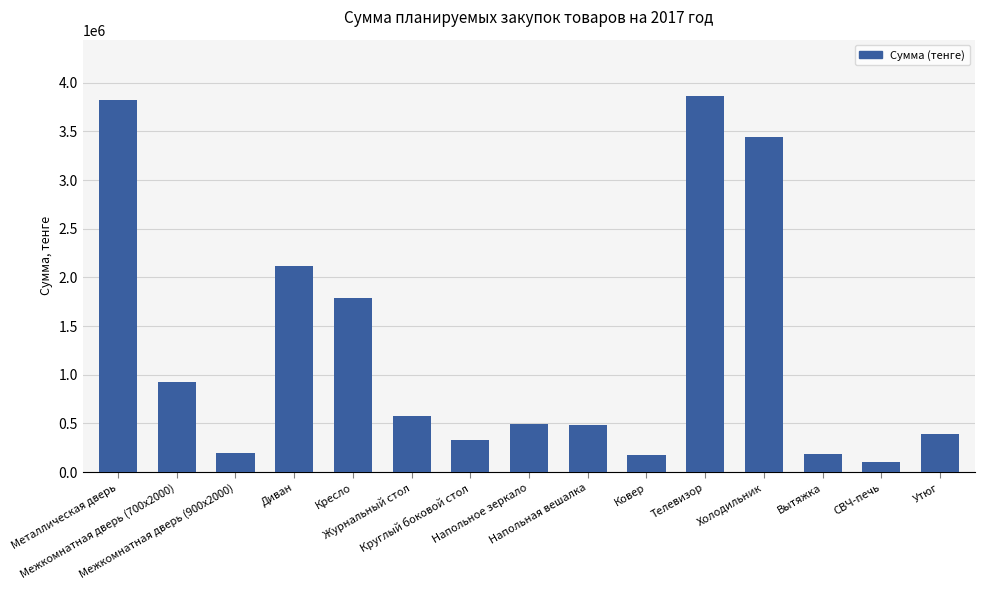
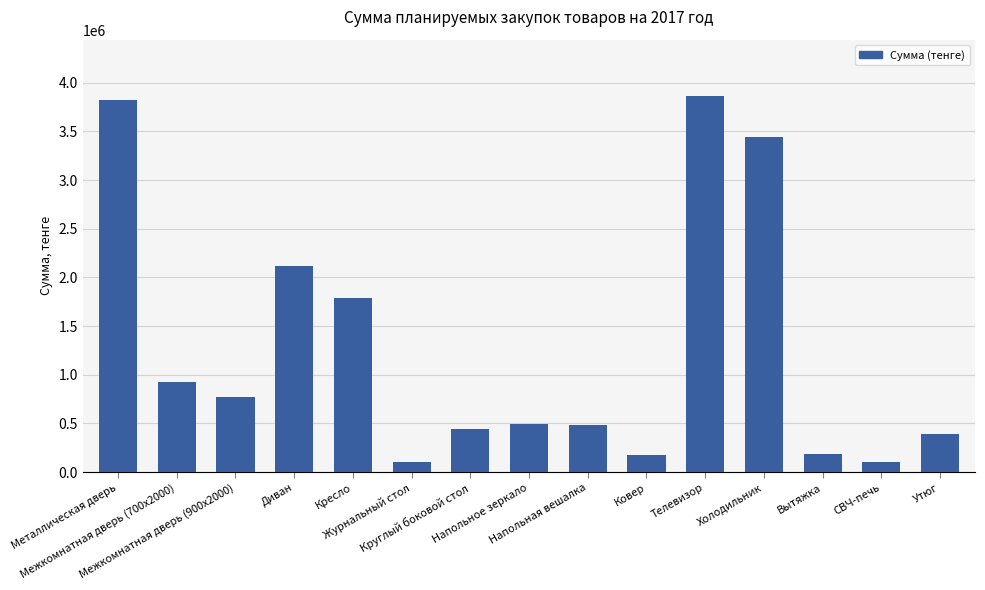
Межкомнатная дверь (900х2000): 200000 -> 800000
Журнальный стол: 600000 -> 100000
Круглый боковой стол: 300000 -> 400000
